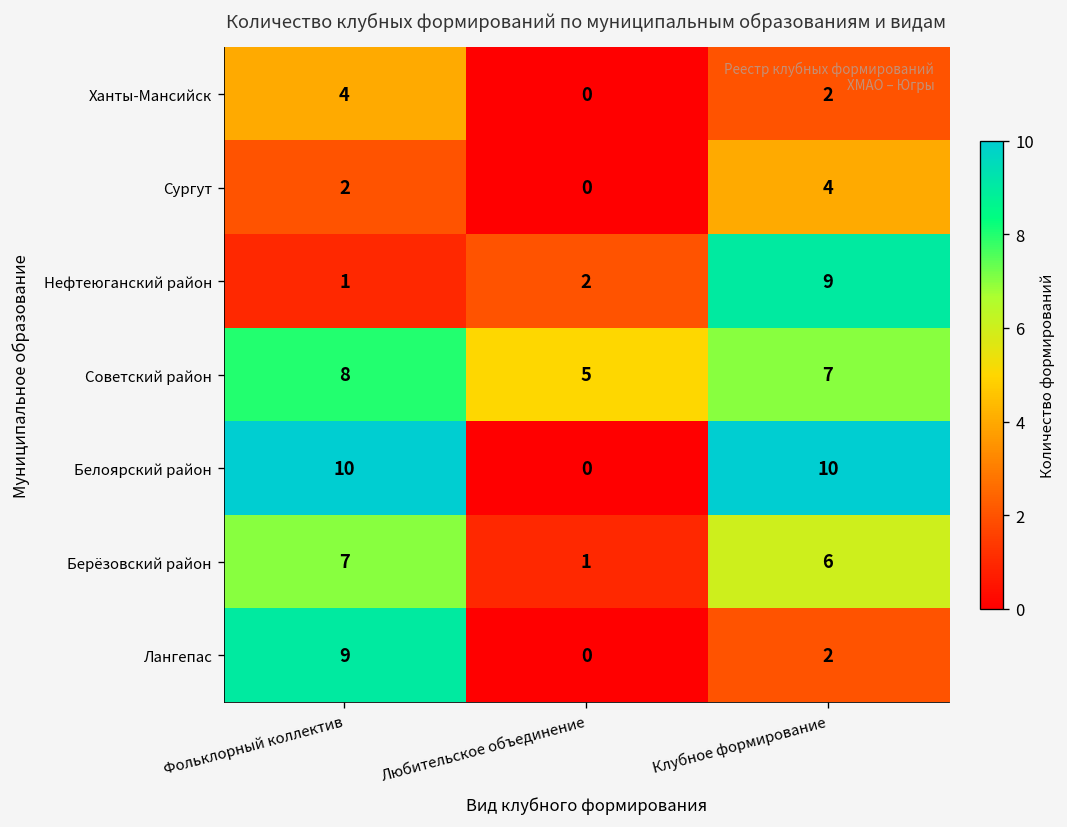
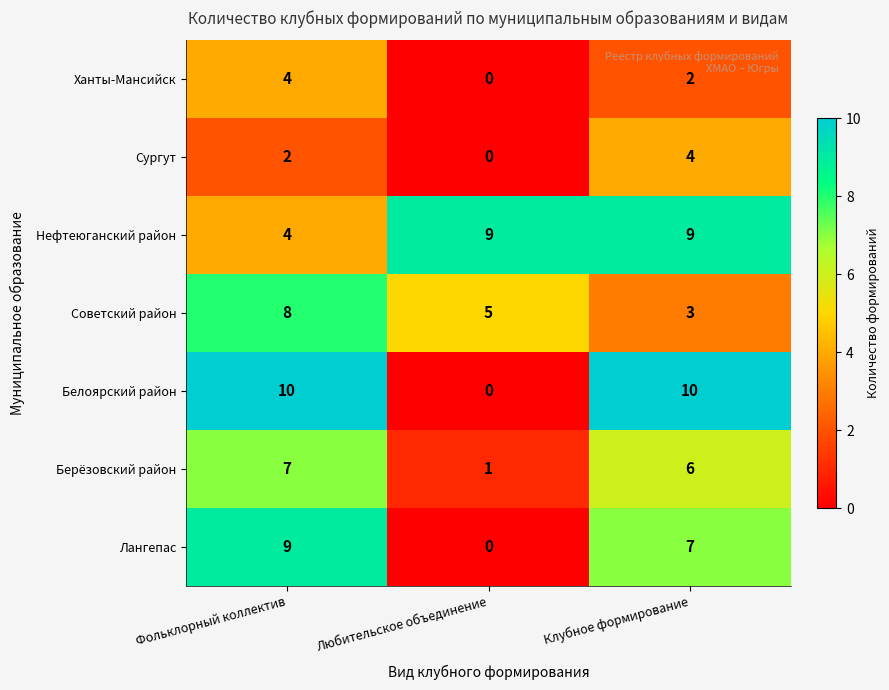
Нефтеюганский район, Фольклорный коллектив: 1 -> 4
Нефтеюганский район, Любительское объединение: 2 -> 9
Советский район, Клубное формирование: 7 -> 3
Лангепас, Клубное формирование: 2 -> 7
